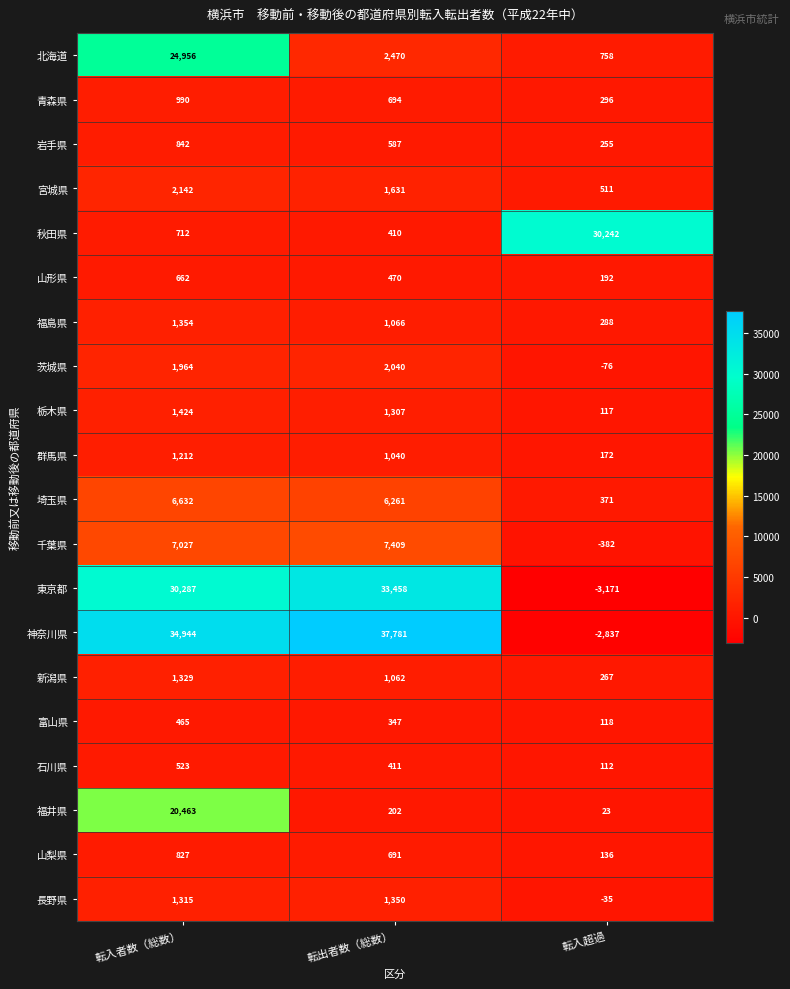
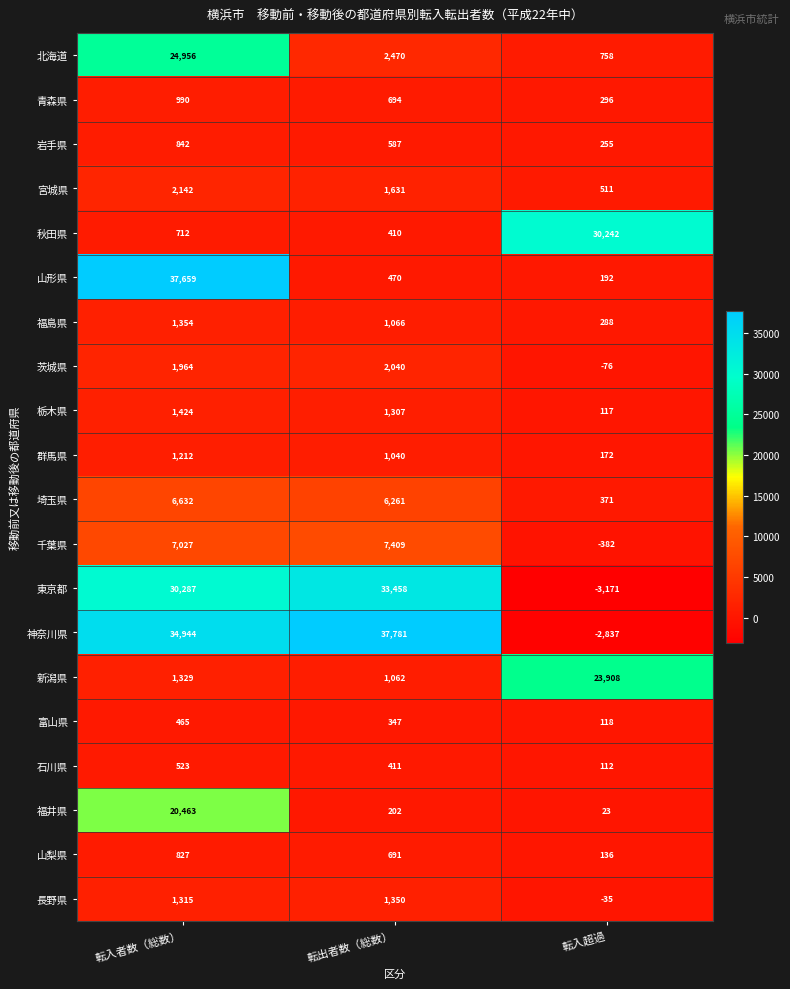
山形県, 転入者数（総数）: 662 -> 37,659
新潟県, 転入超過: 267 -> 23,908
